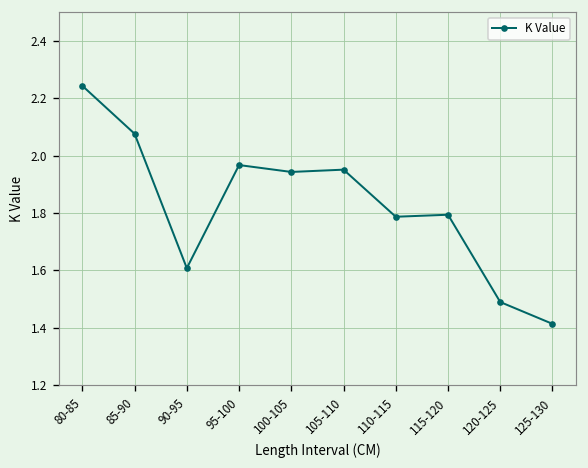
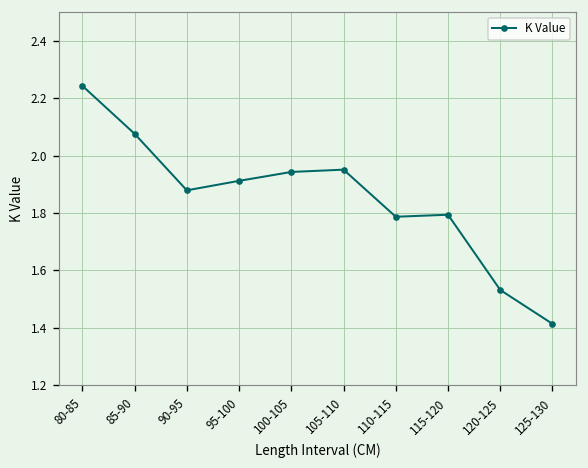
90-95: 1.61 -> 1.88
95-100: 1.97 -> 1.91
120-125: 1.49 -> 1.53
